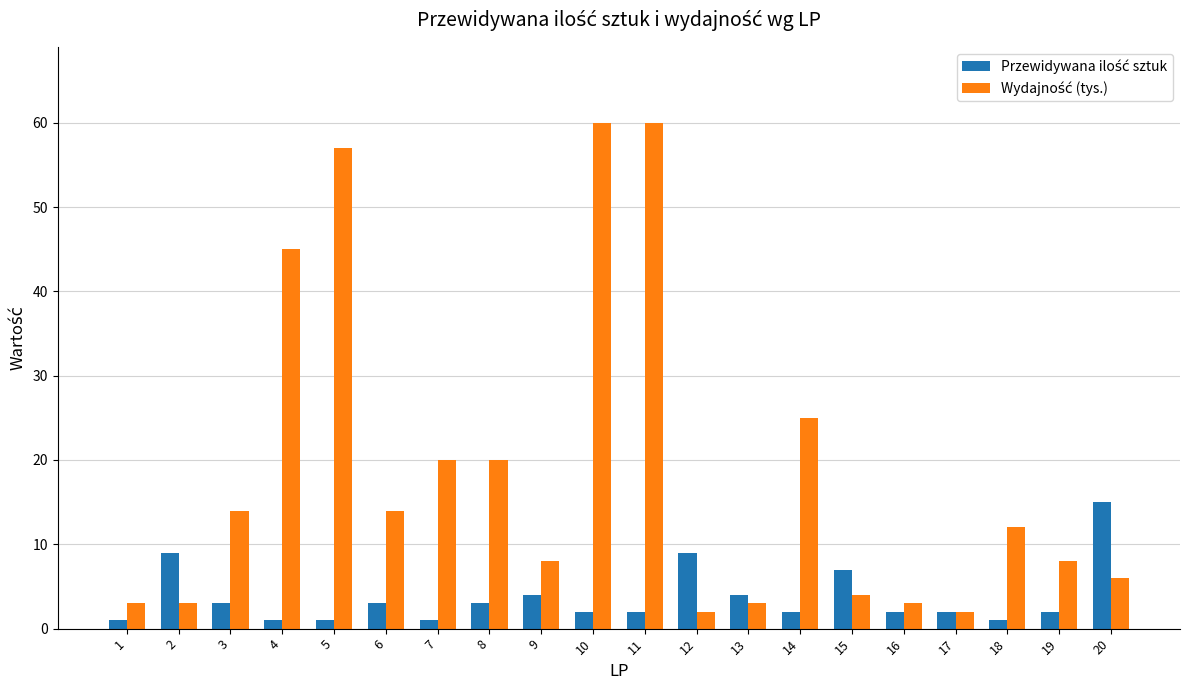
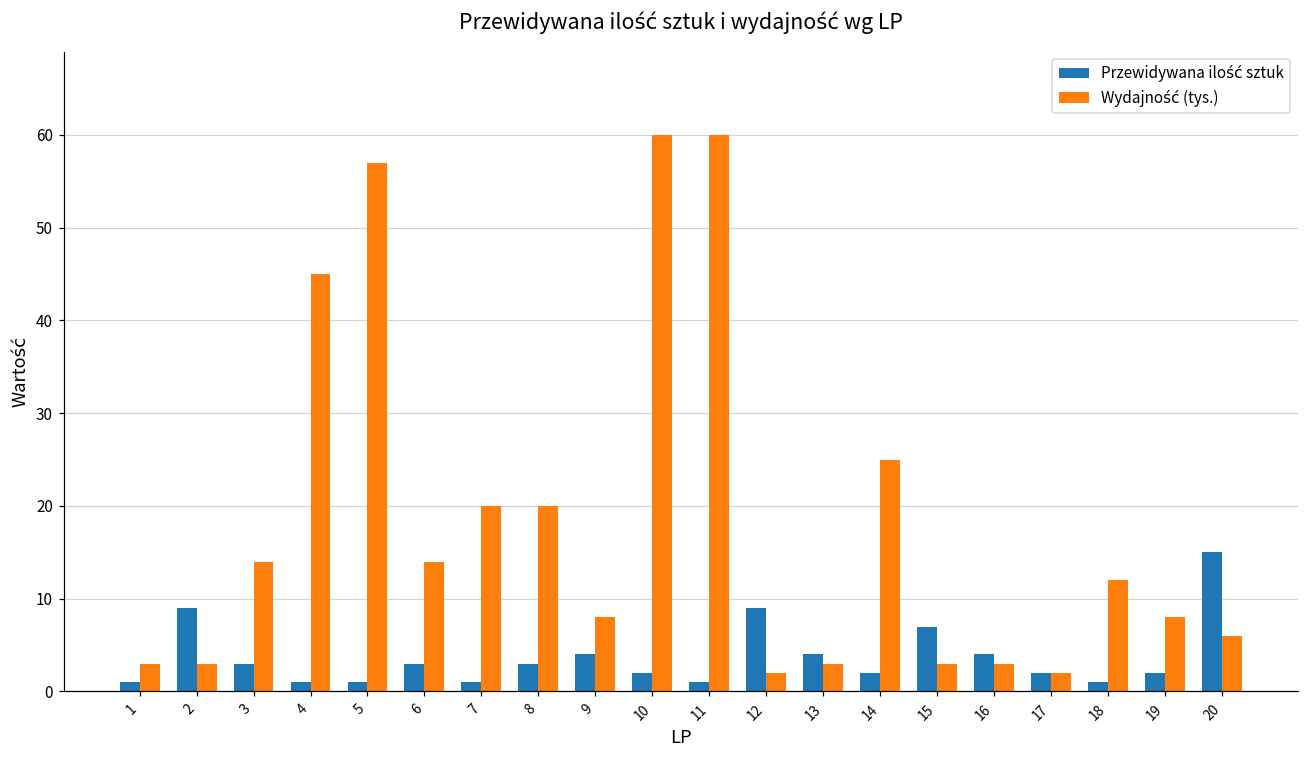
Przewidywana ilość sztuk, 11: 2 -> 1
Wydajność (tys.), 15: 4 -> 3
Przewidywana ilość sztuk, 16: 2 -> 4
